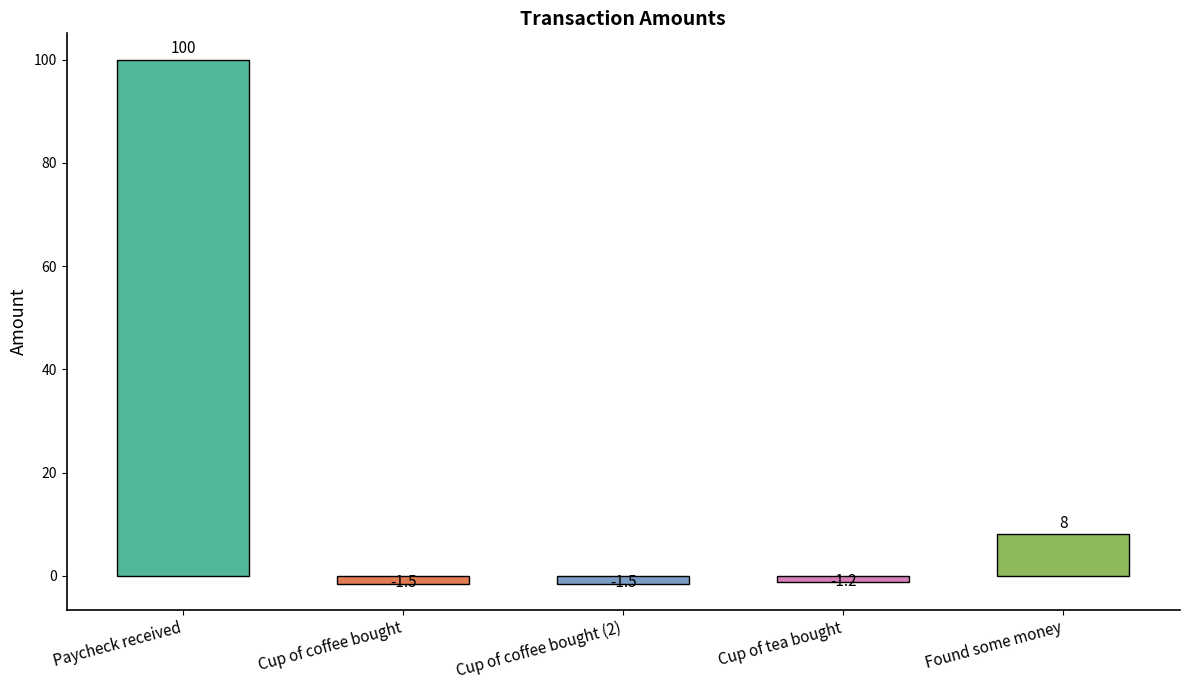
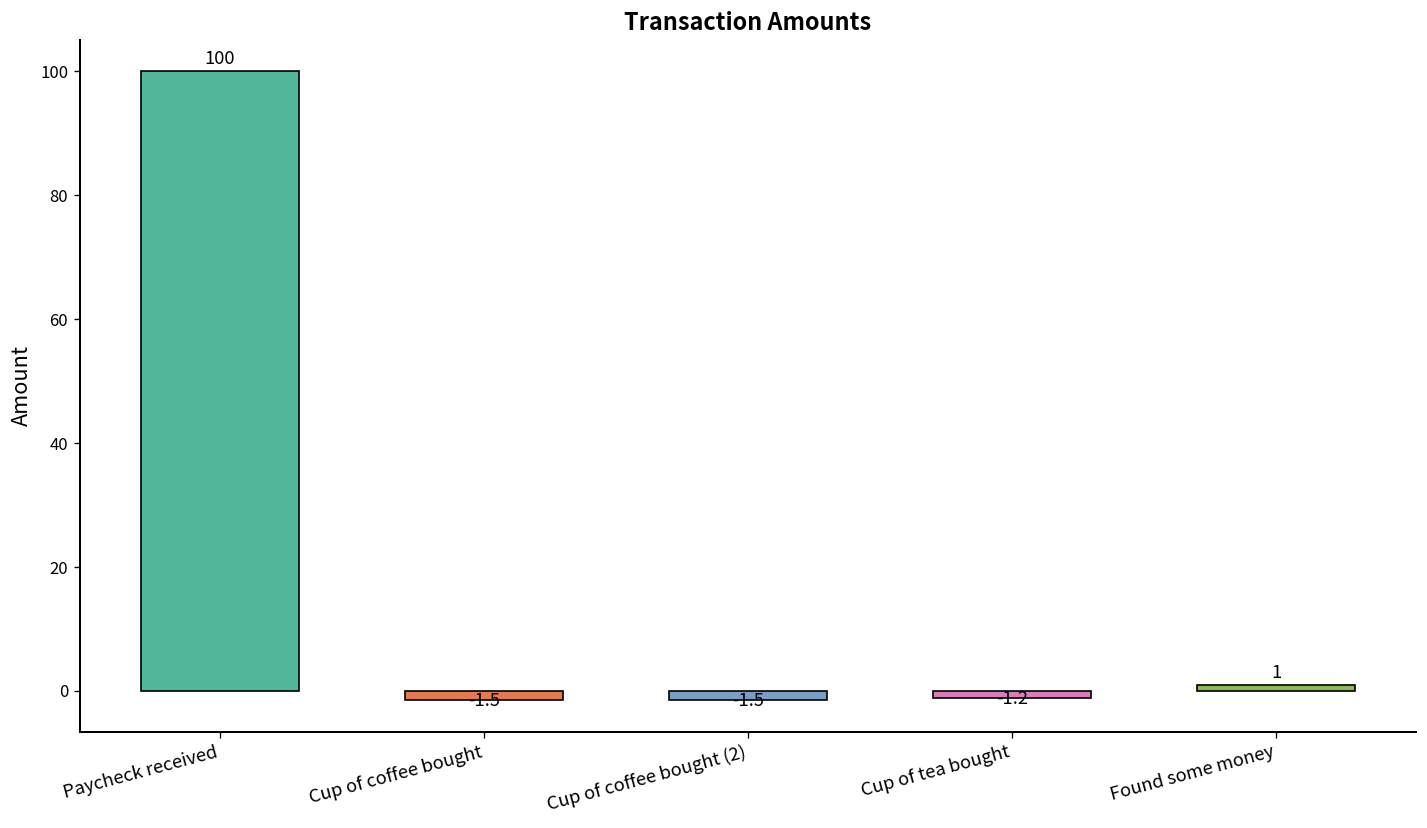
Found some money: 8 -> 1
